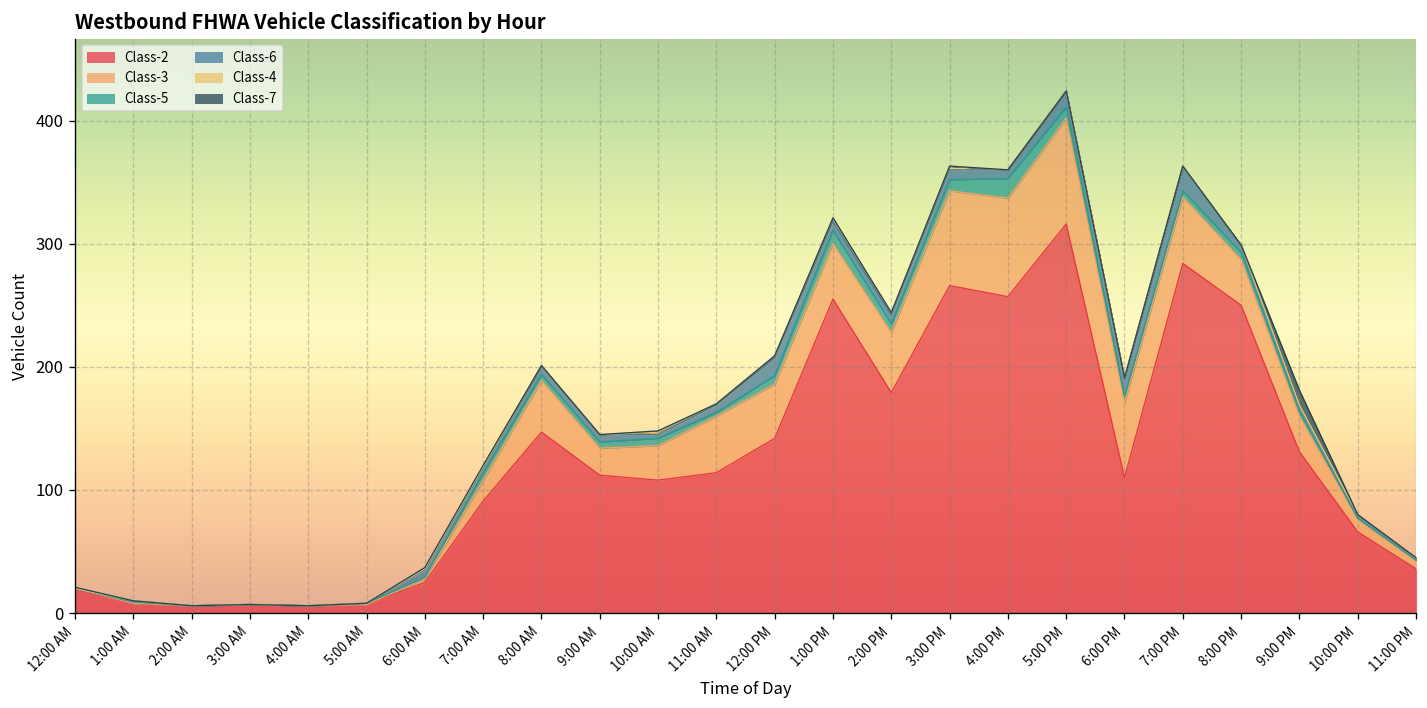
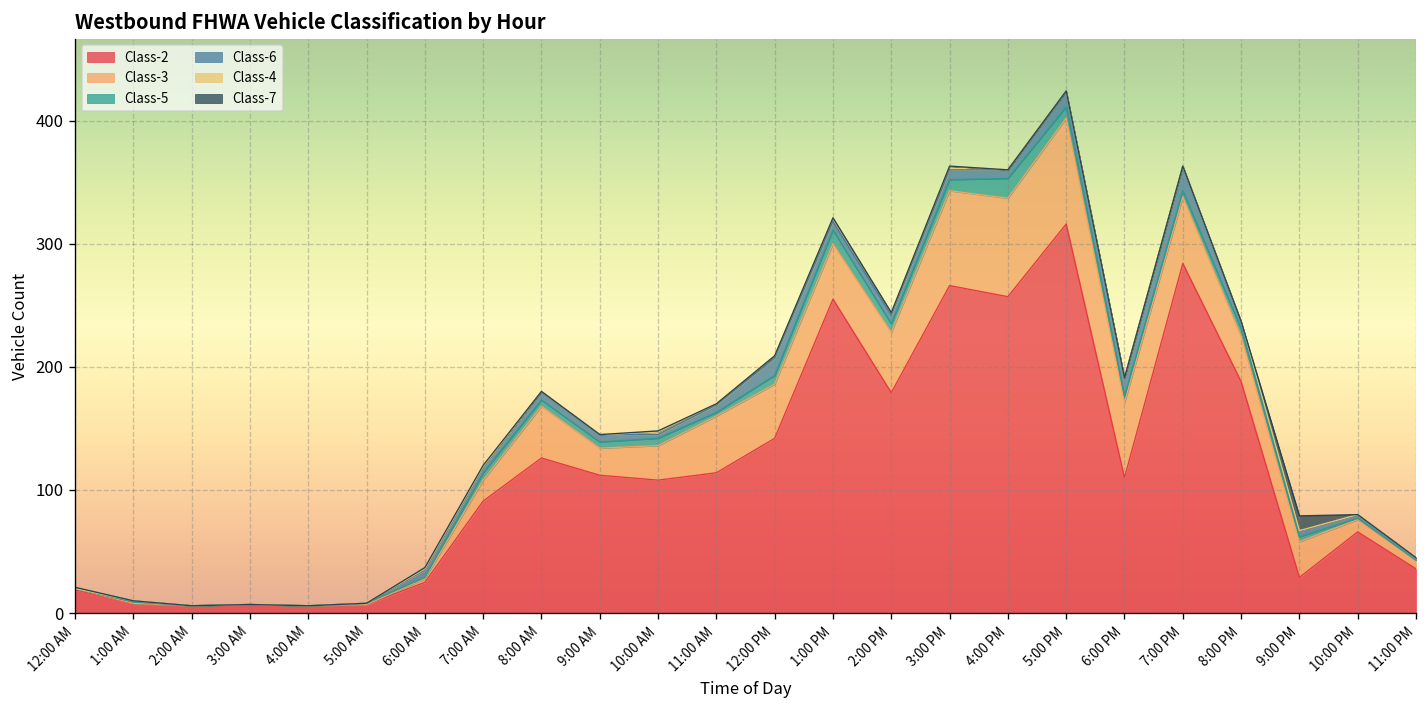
Class-2, 8:00 AM: 147 -> 126
Class-2, 8:00 PM: 250 -> 188
Class-2, 9:00 PM: 131 -> 29
